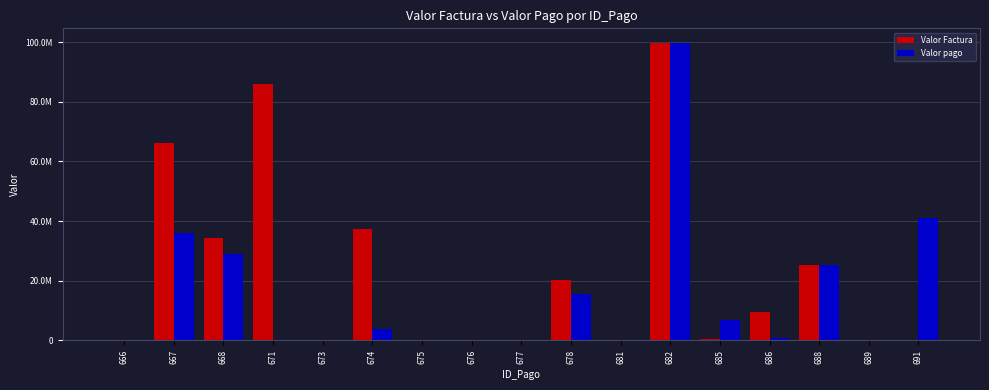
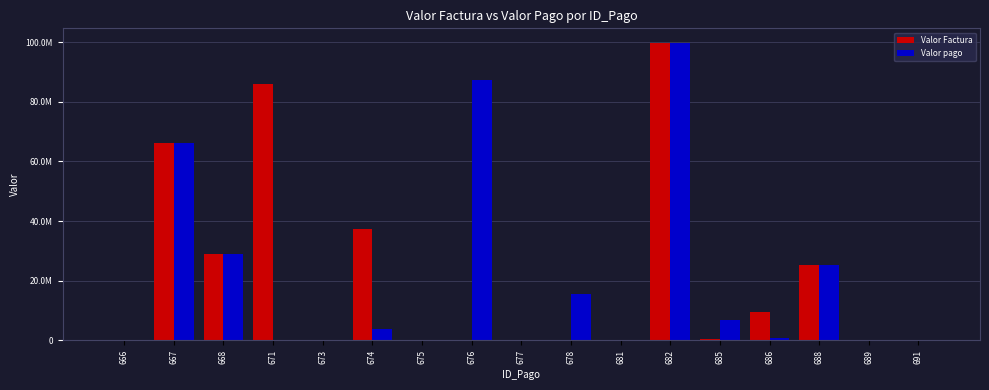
Valor pago, 667: 36000000 -> 66000000
Valor Factura, 668: 34000000 -> 29000000
Valor pago, 676: 0 -> 87000000
Valor Factura, 678: 20000000 -> 0
Valor pago, 691: 41000000 -> 0
